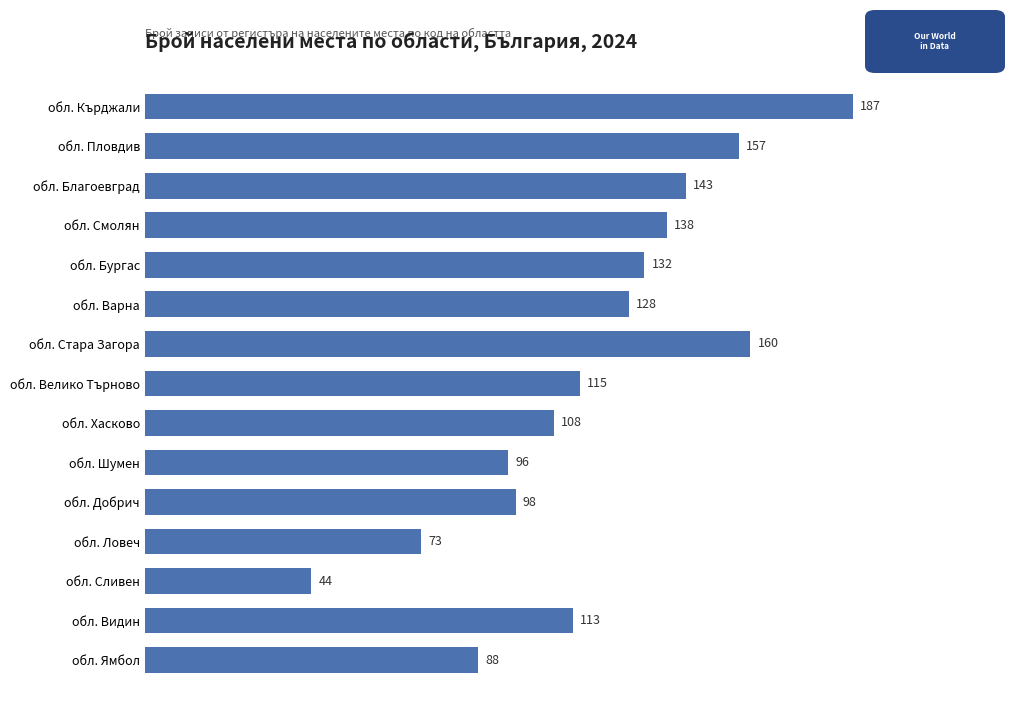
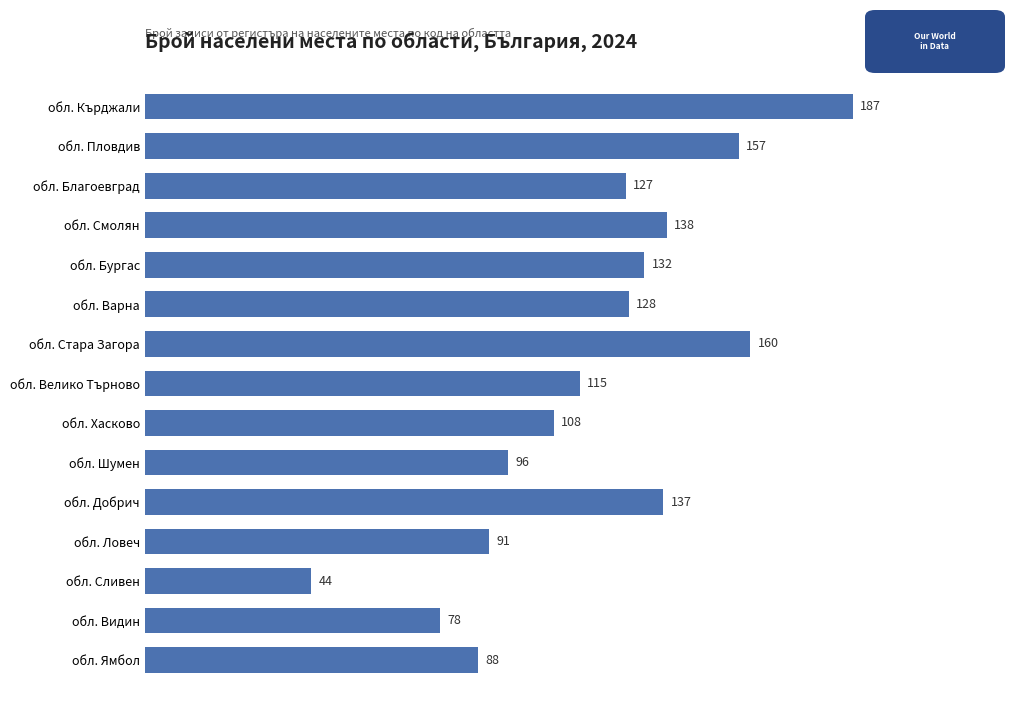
обл. Благоевград: 143 -> 127
обл. Добрич: 98 -> 137
обл. Ловеч: 73 -> 91
обл. Видин: 113 -> 78
